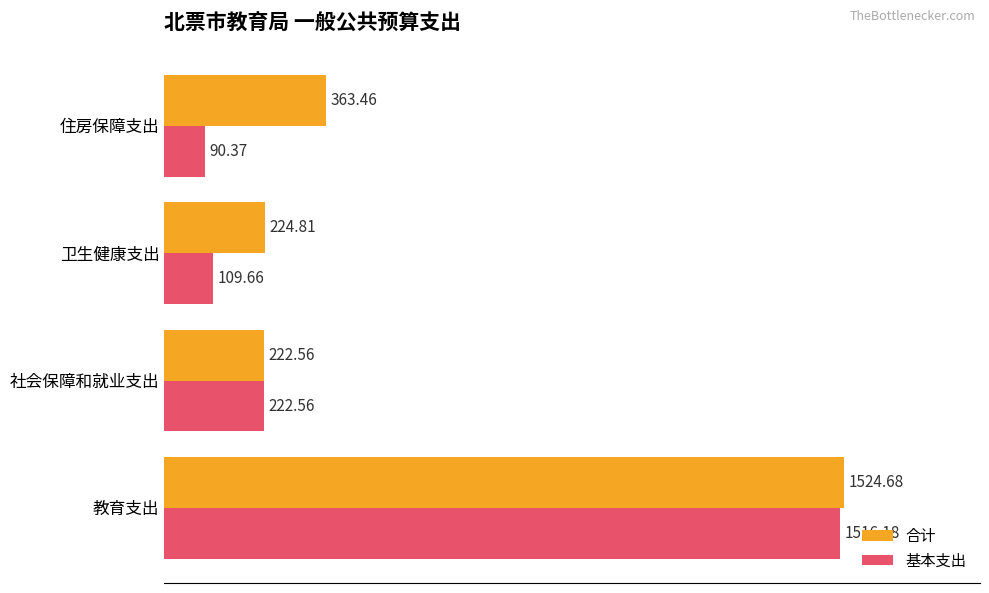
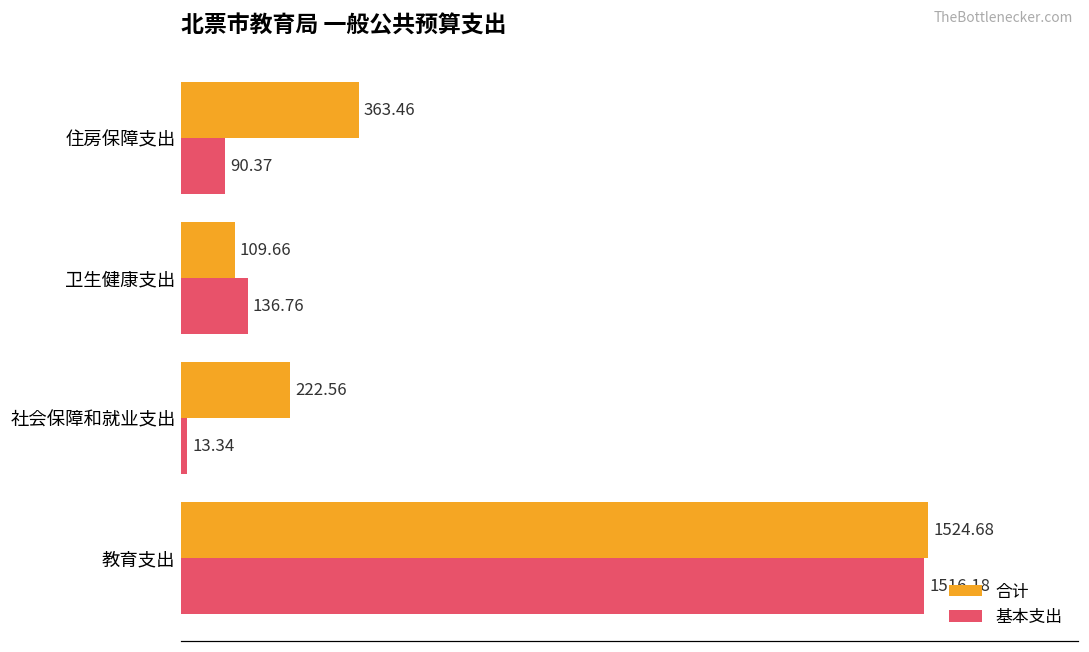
合计, 卫生健康支出: 224.81 -> 109.66
基本支出, 卫生健康支出: 109.66 -> 136.76
基本支出, 社会保障和就业支出: 222.56 -> 13.34
